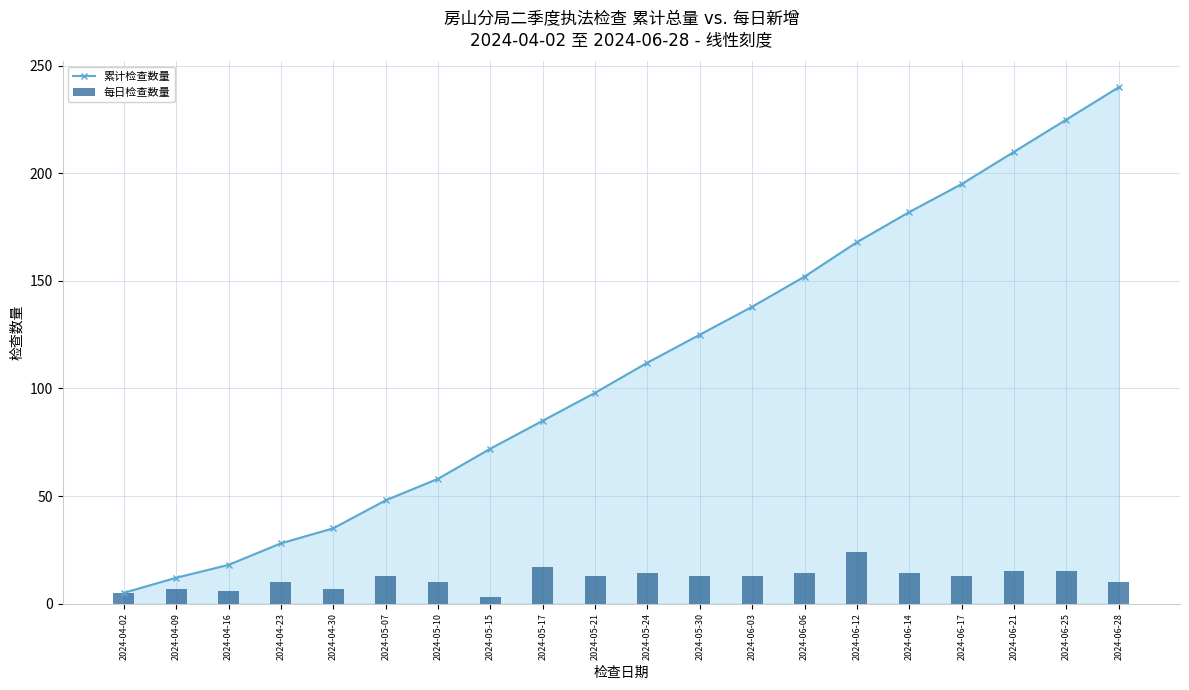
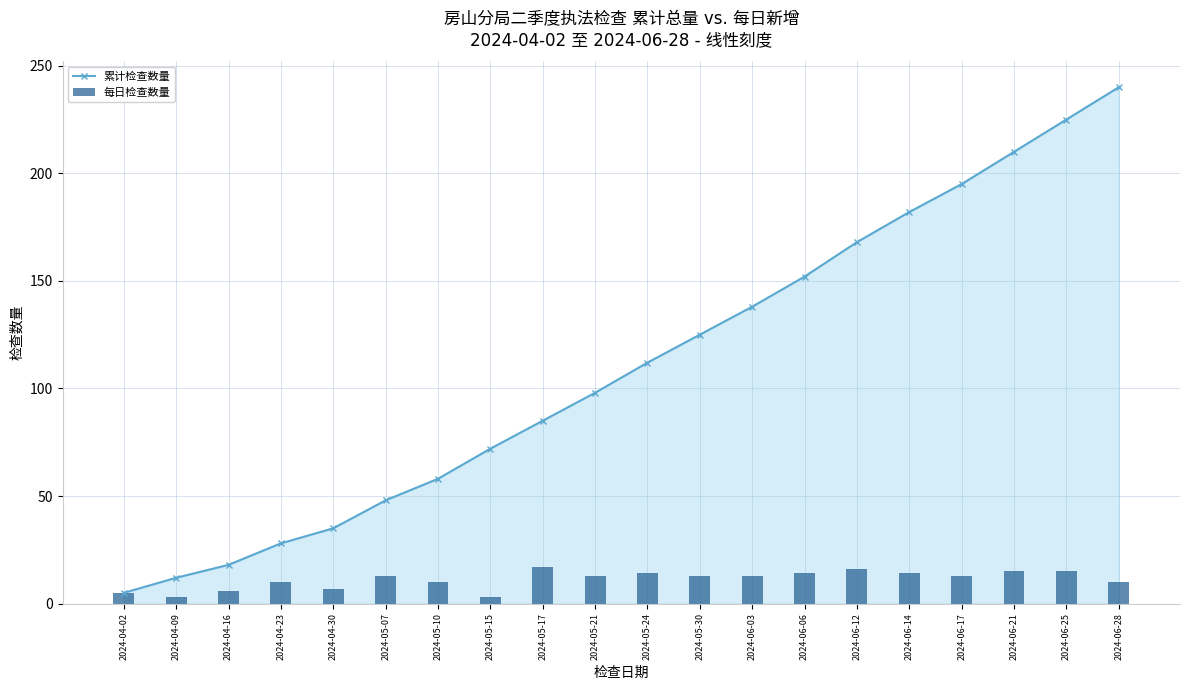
每日检查数量, 2024-04-09: 7 -> 3
每日检查数量, 2024-06-12: 24 -> 16
